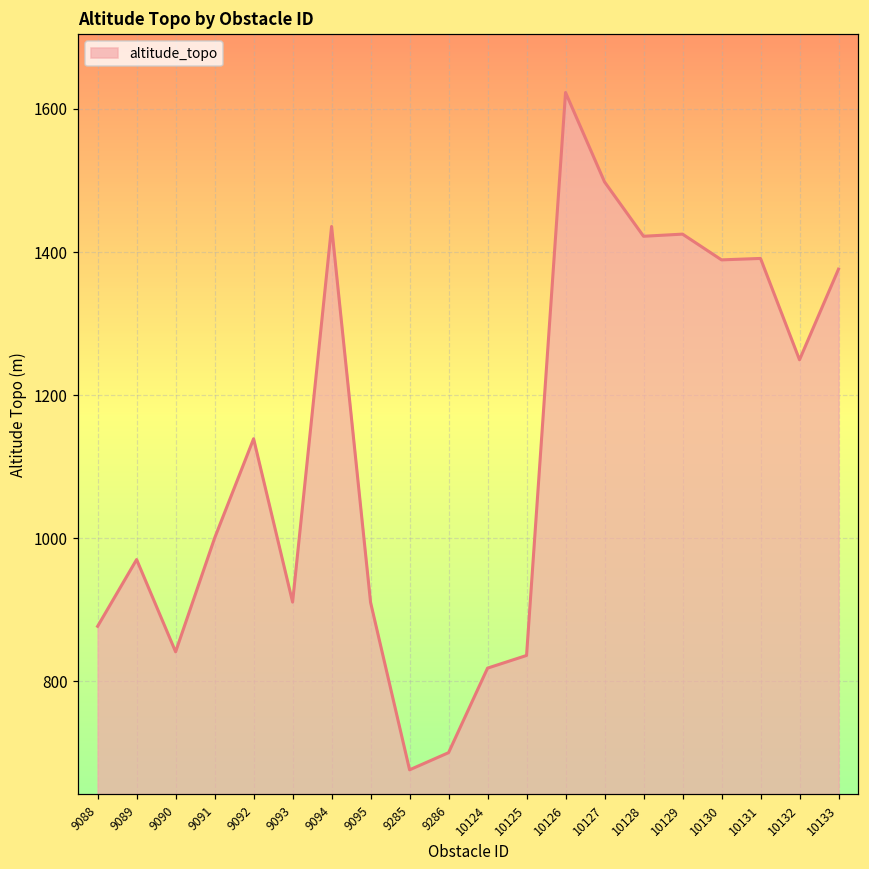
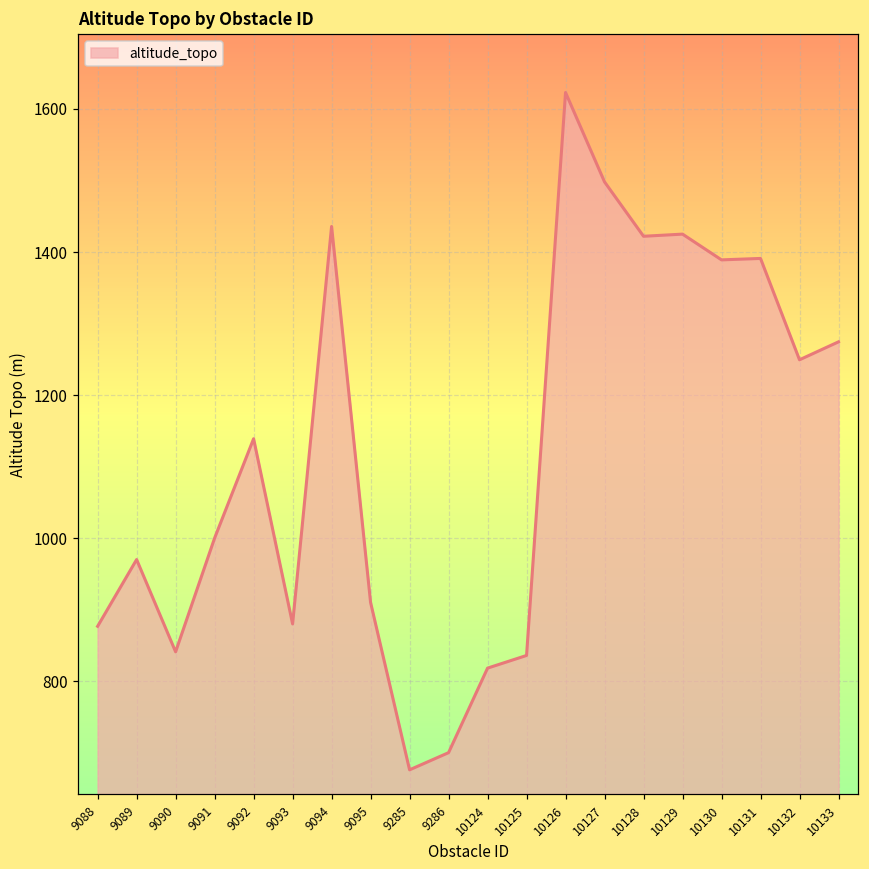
9093: 910 -> 880
10133: 1380 -> 1270
